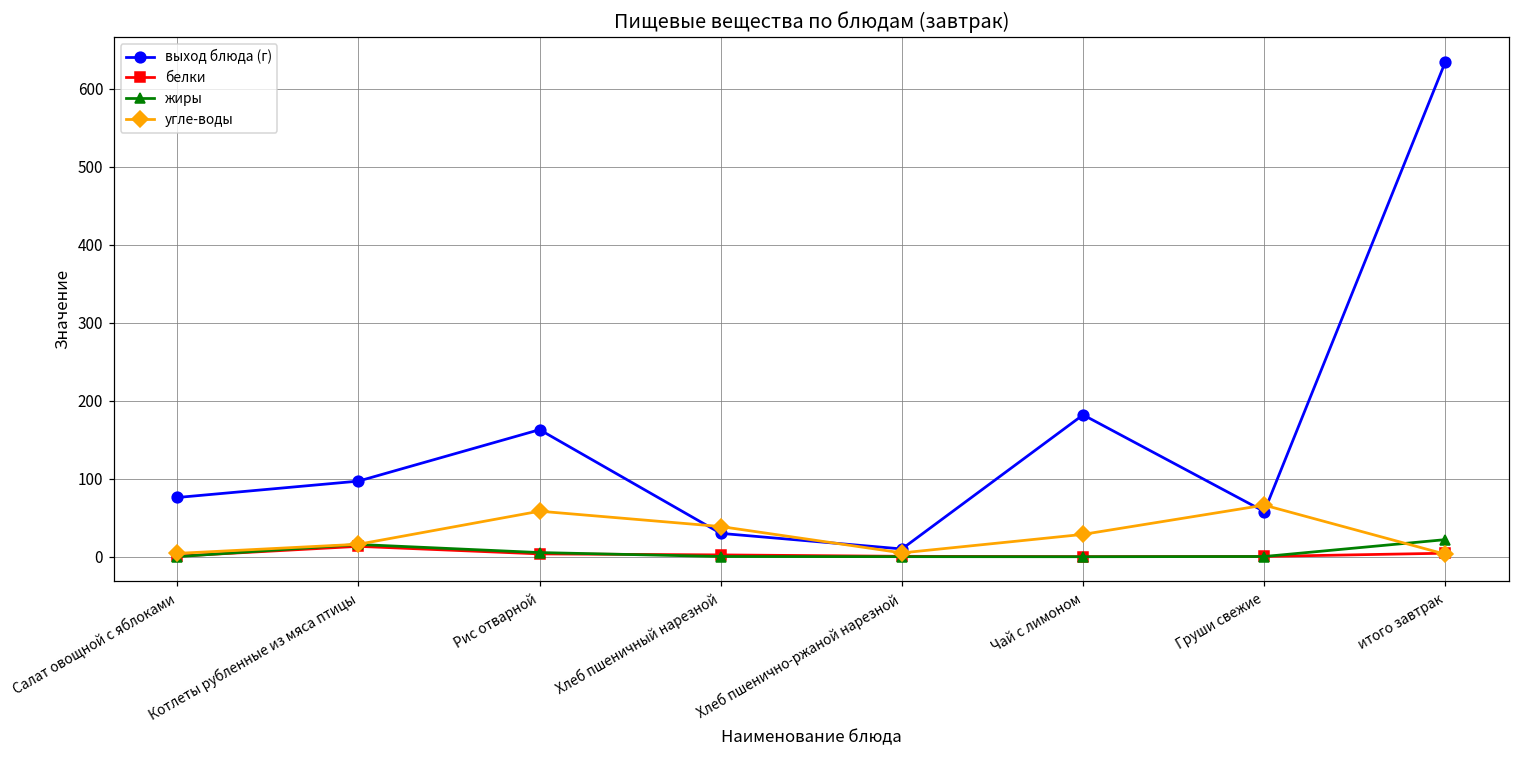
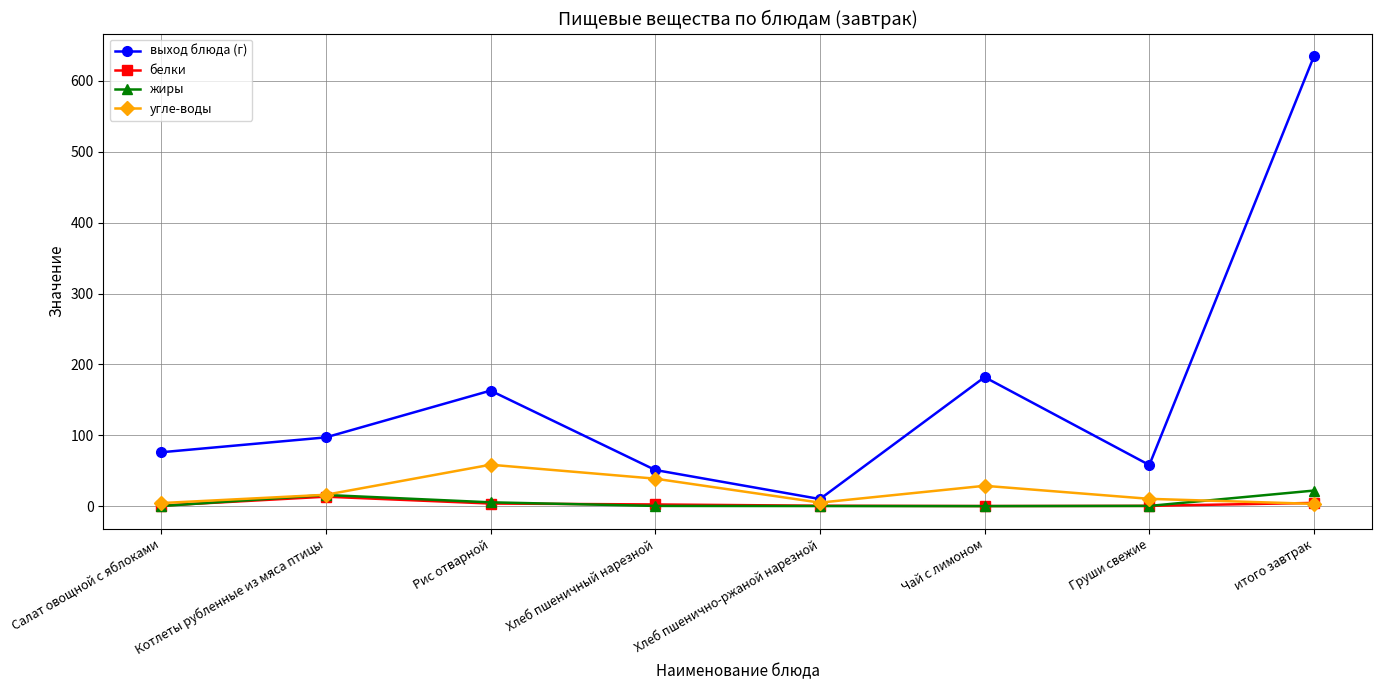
выход блюда (г), Хлеб пшеничный нарезной: 30 -> 50
угле-воды, Груши свежие: 70 -> 10
